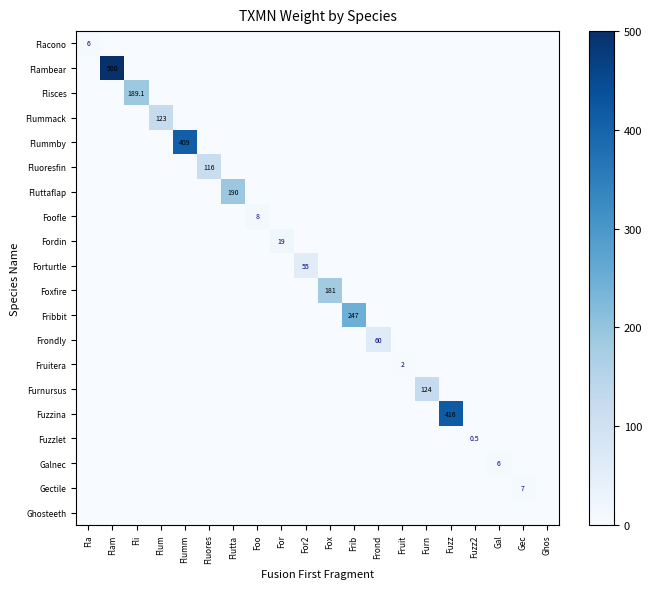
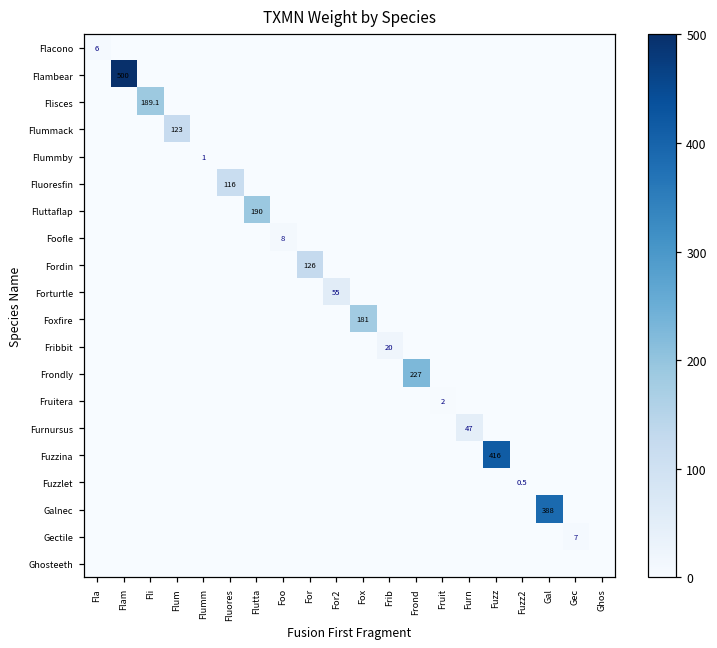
Flummby, Flumm: 409 -> 1
Fordin, For: 19 -> 126
Fribbit, Frib: 247 -> 20
Frondly, Frond: 60 -> 227
Furnursus, Furn: 124 -> 47
Galnec, Gal: 6 -> 388
